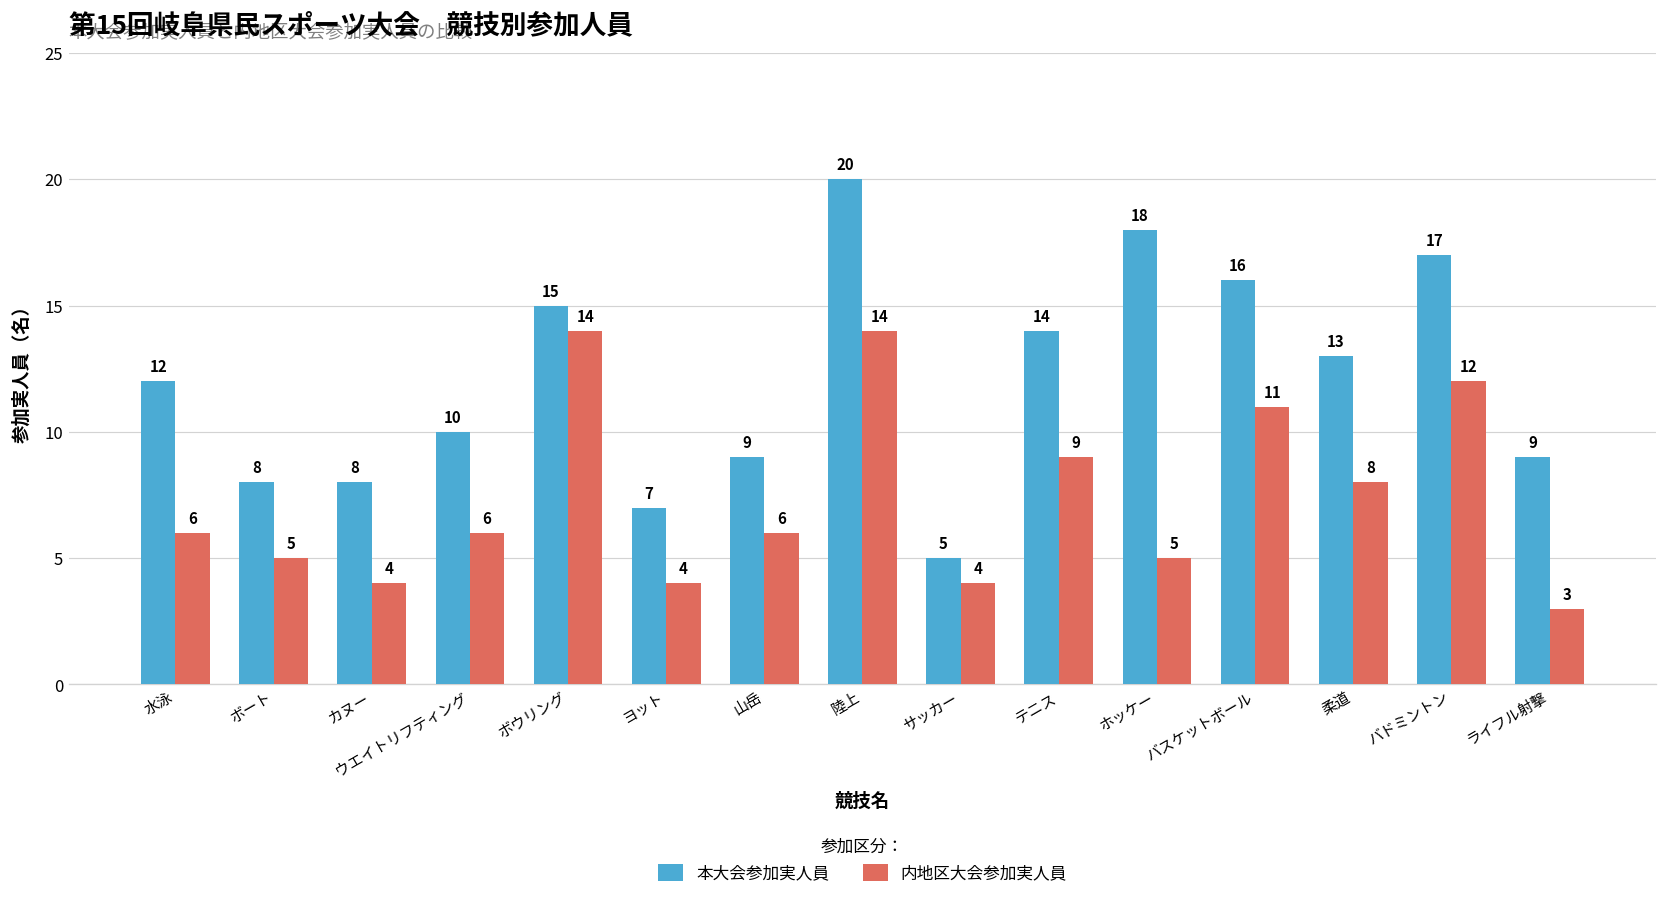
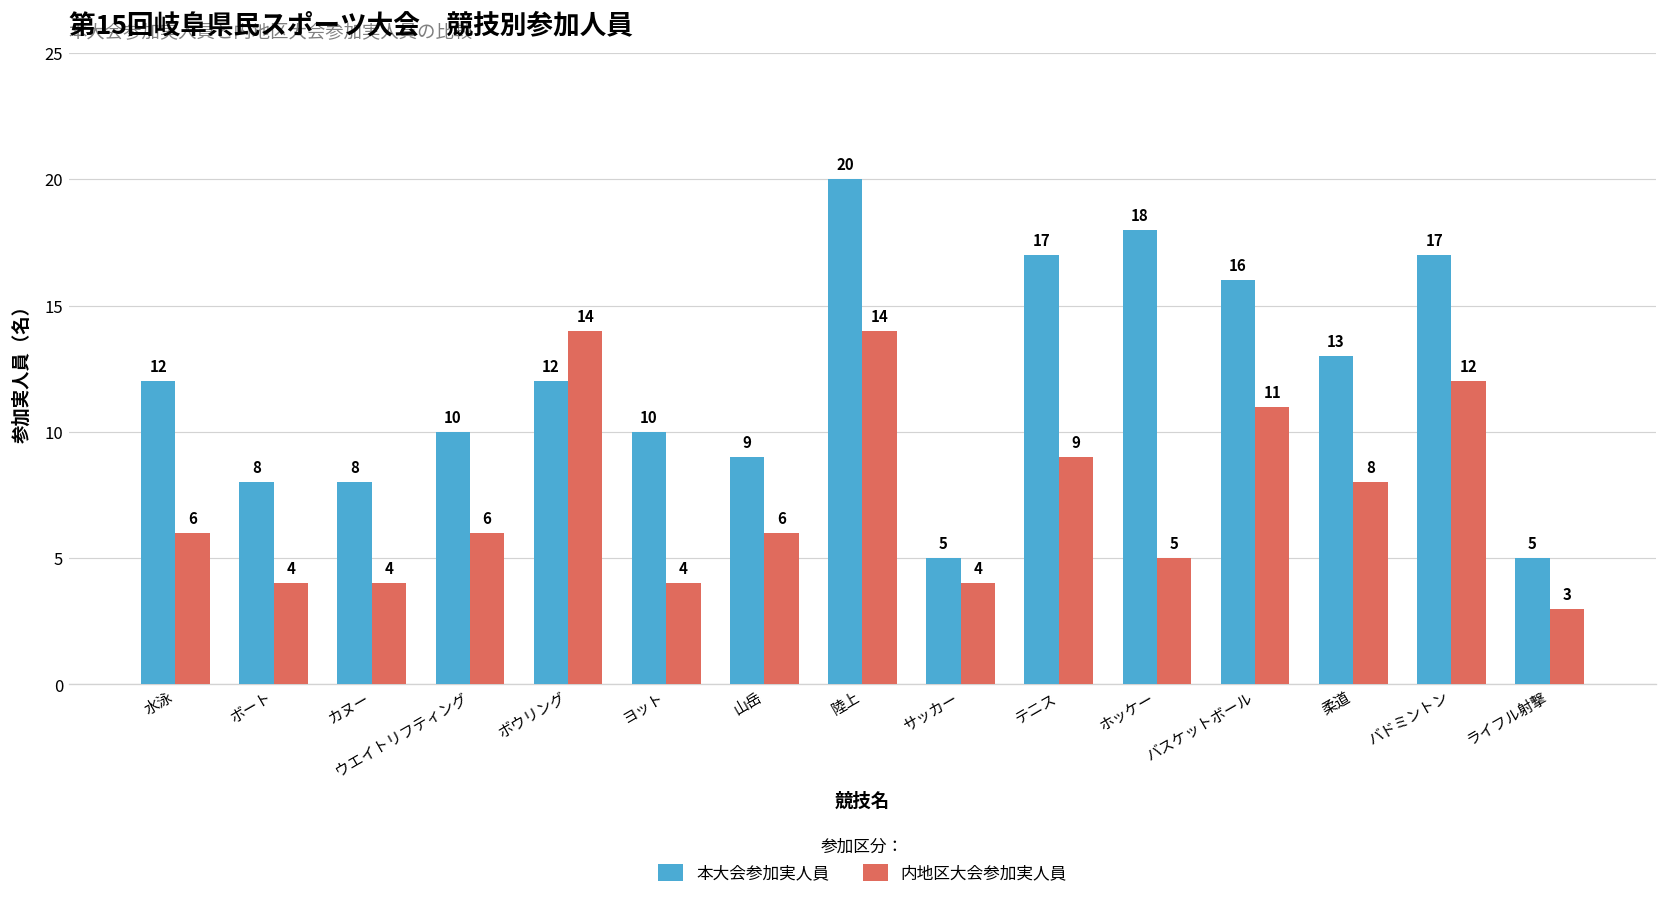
内地区大会参加実人員, ボート: 5 -> 4
本大会参加実人員, ボウリング: 15 -> 12
本大会参加実人員, ヨット: 7 -> 10
本大会参加実人員, テニス: 14 -> 17
本大会参加実人員, ライフル射撃: 9 -> 5
